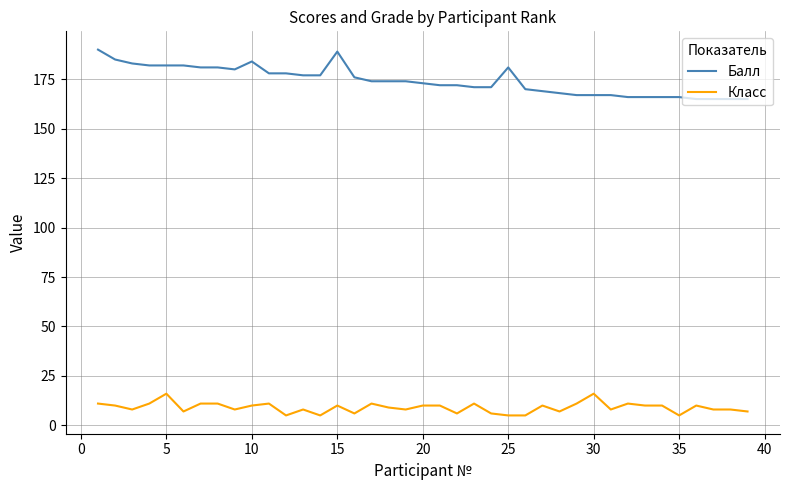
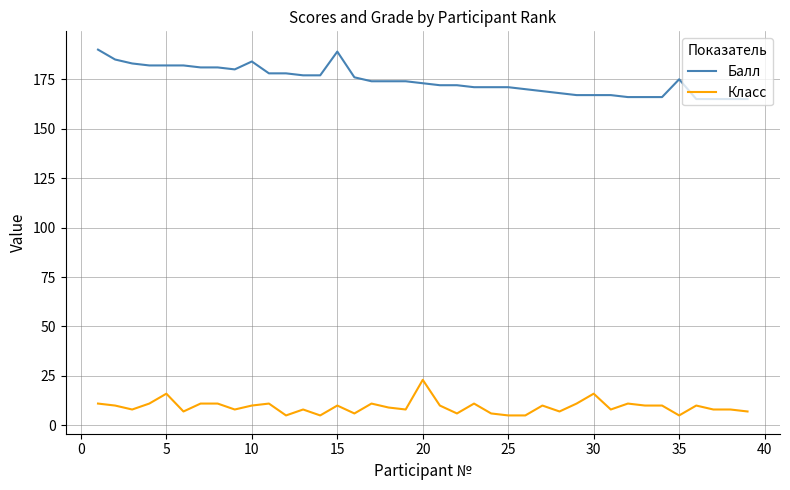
Класс, 20: 10 -> 23
Балл, 25: 181 -> 171
Балл, 35: 166 -> 175
